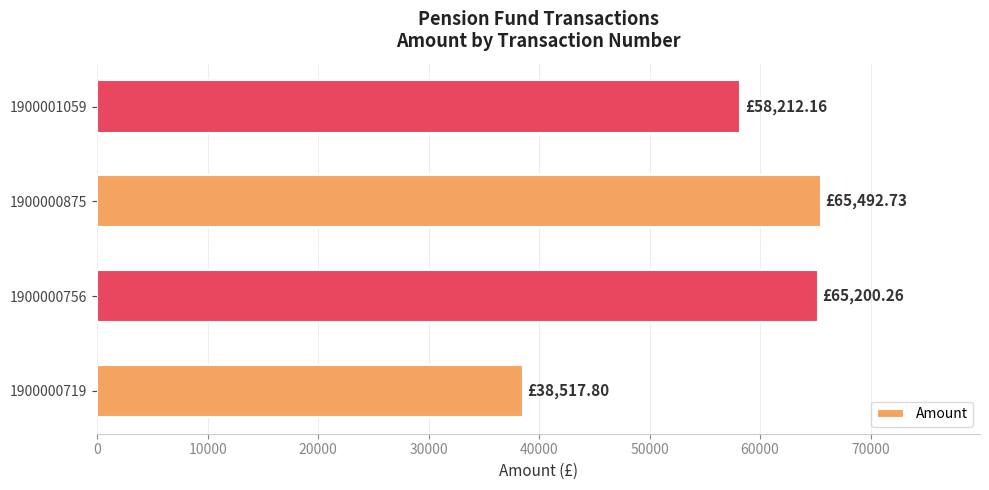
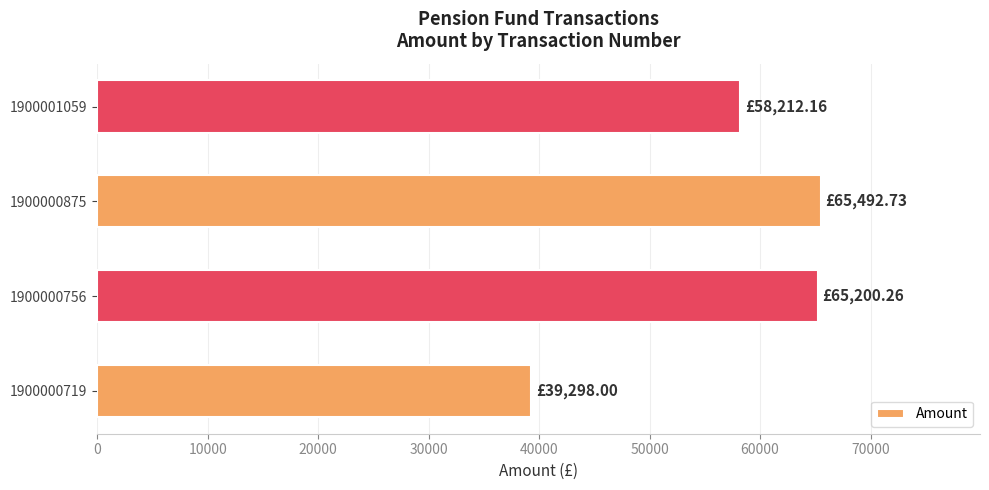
1900000719: £38,517.80 -> £39,298.00
